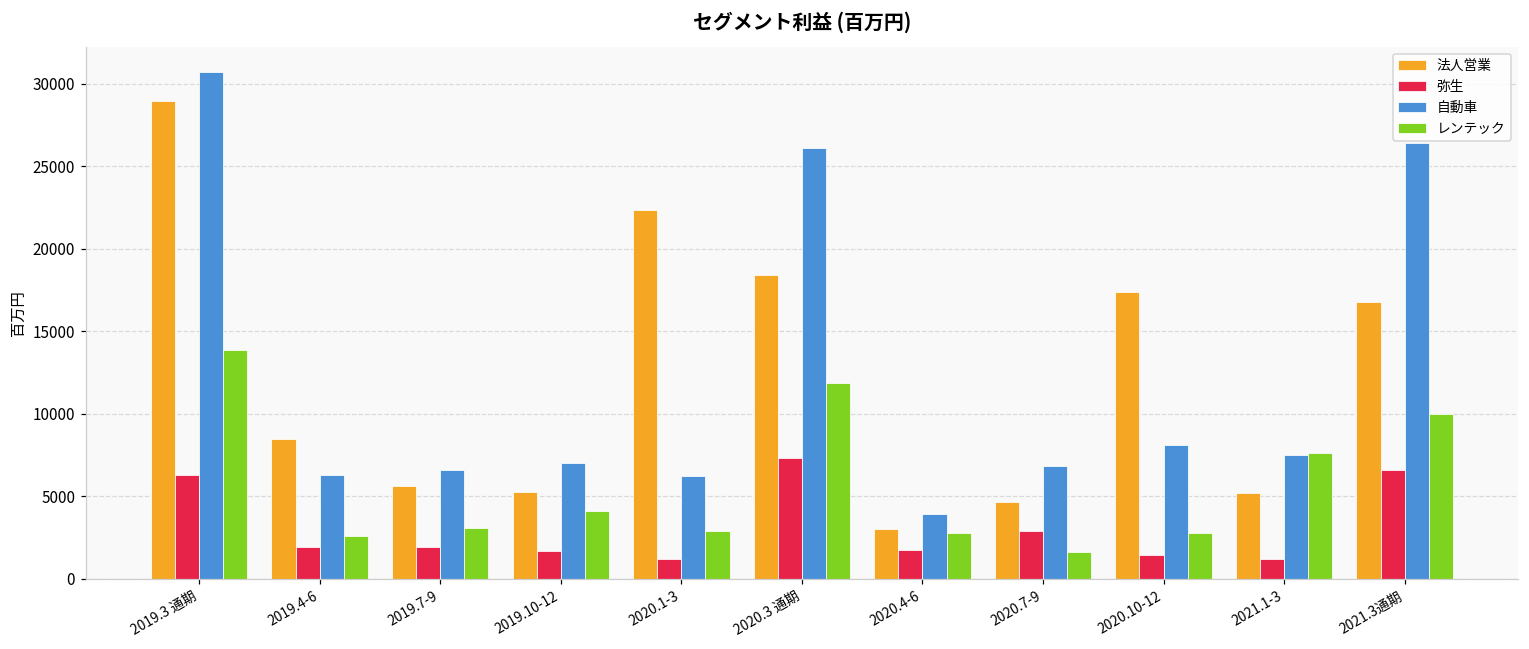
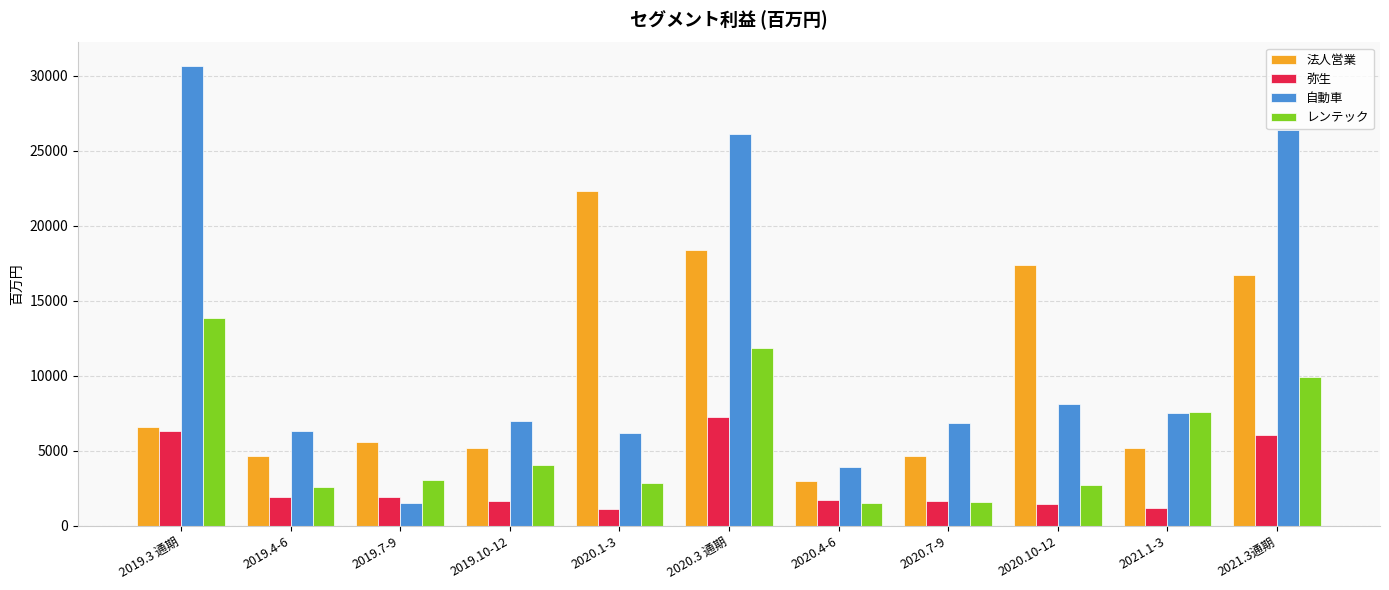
法人営業, 2019.3 通期: 28900 -> 6600
法人営業, 2019.4-6: 8400 -> 4600
自動車, 2019.7-9: 6600 -> 1500
レンテック, 2020.4-6: 2700 -> 1500
弥生, 2020.7-9: 2900 -> 1700
弥生, 2021.3通期: 6600 -> 6000
